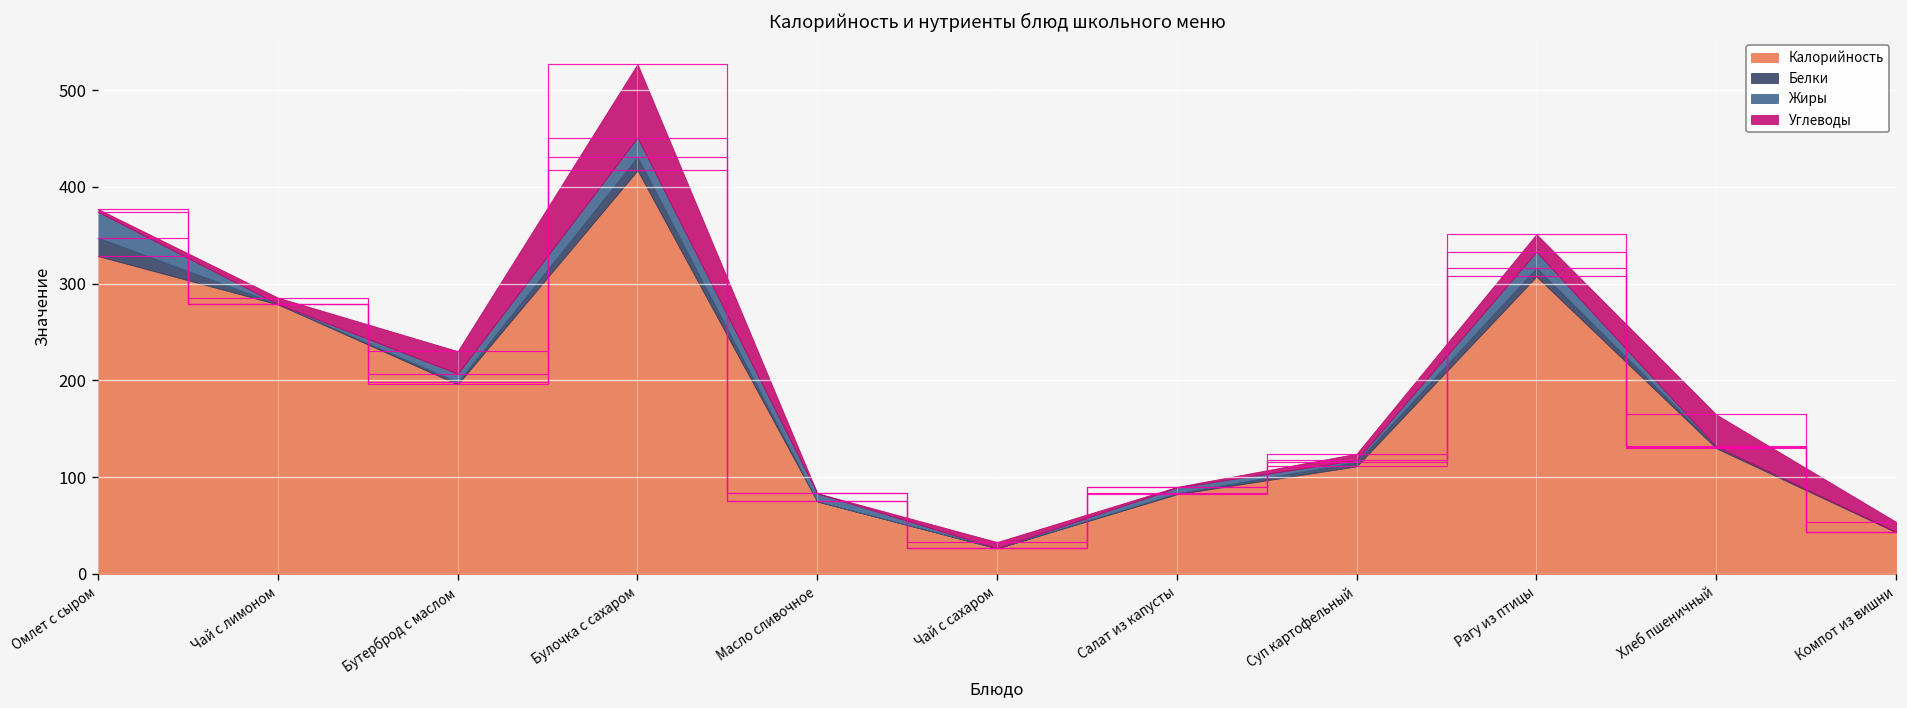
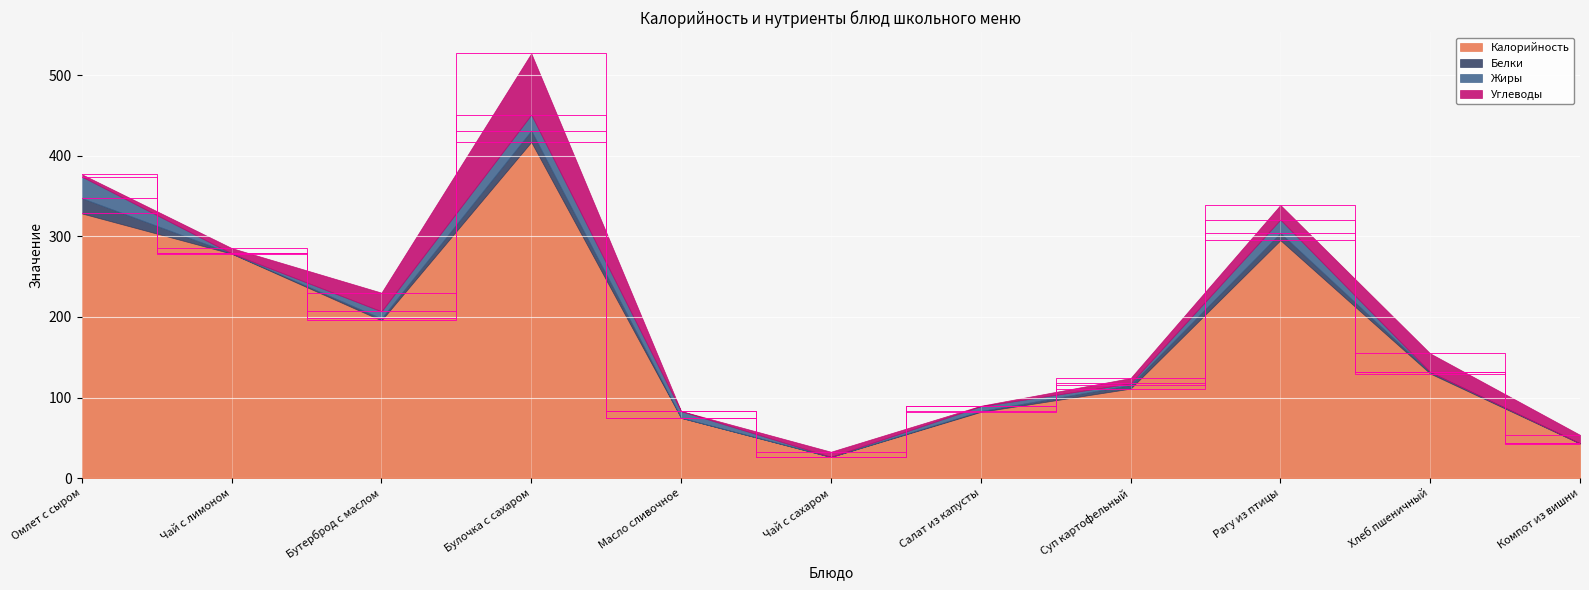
Калорийность, Рагу из птицы: 310 -> 300
Углеводы, Хлеб пшеничный: 30 -> 20
